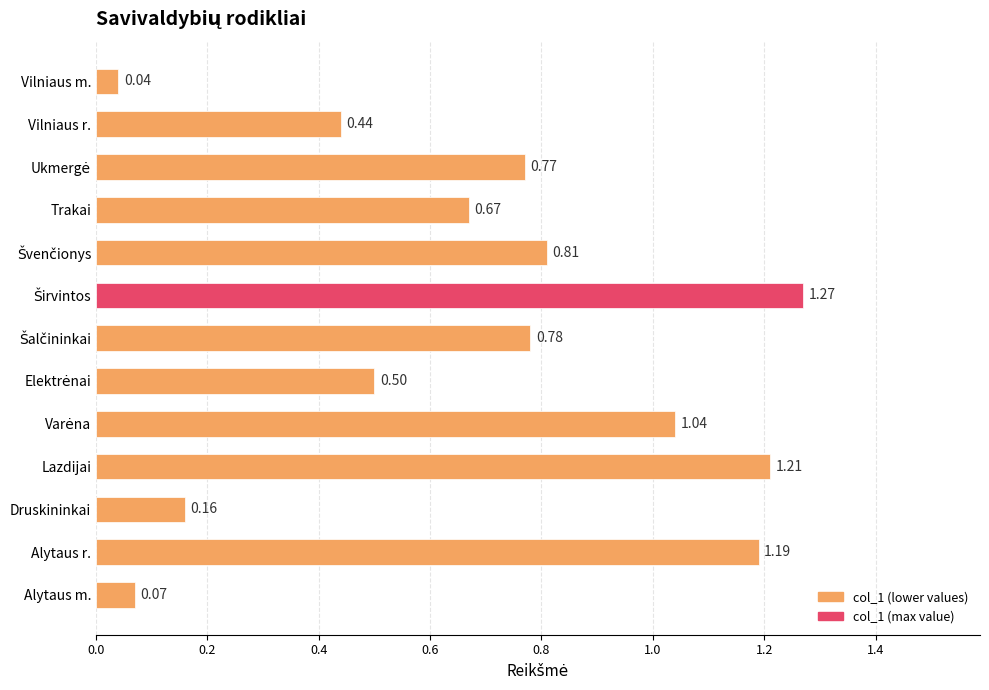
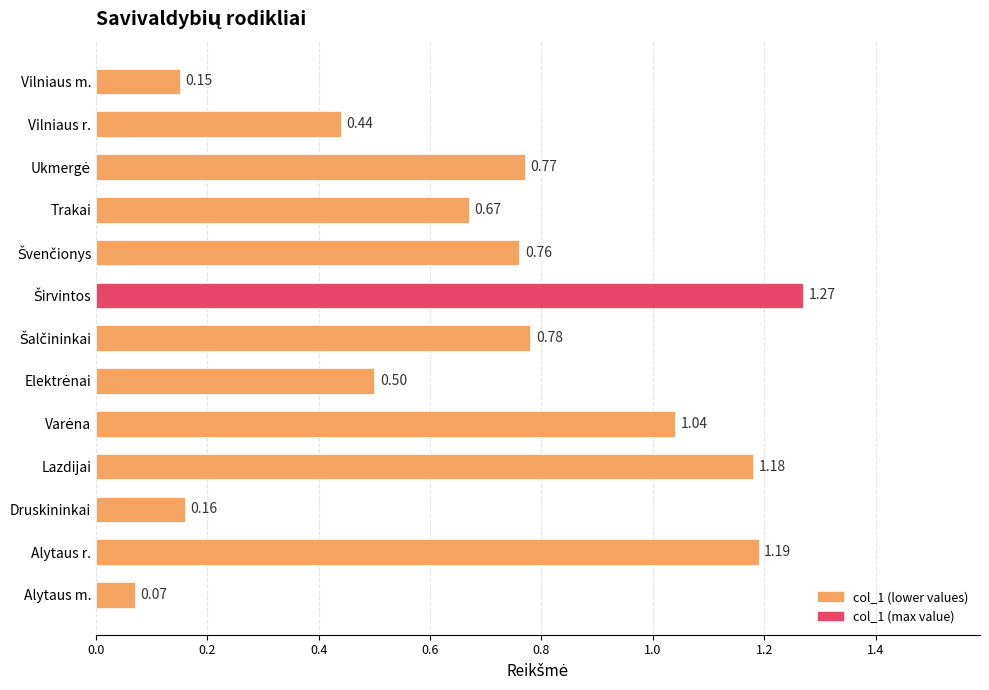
Vilniaus m.: 0.04 -> 0.15
Švenčionys: 0.81 -> 0.76
Lazdijai: 1.21 -> 1.18
